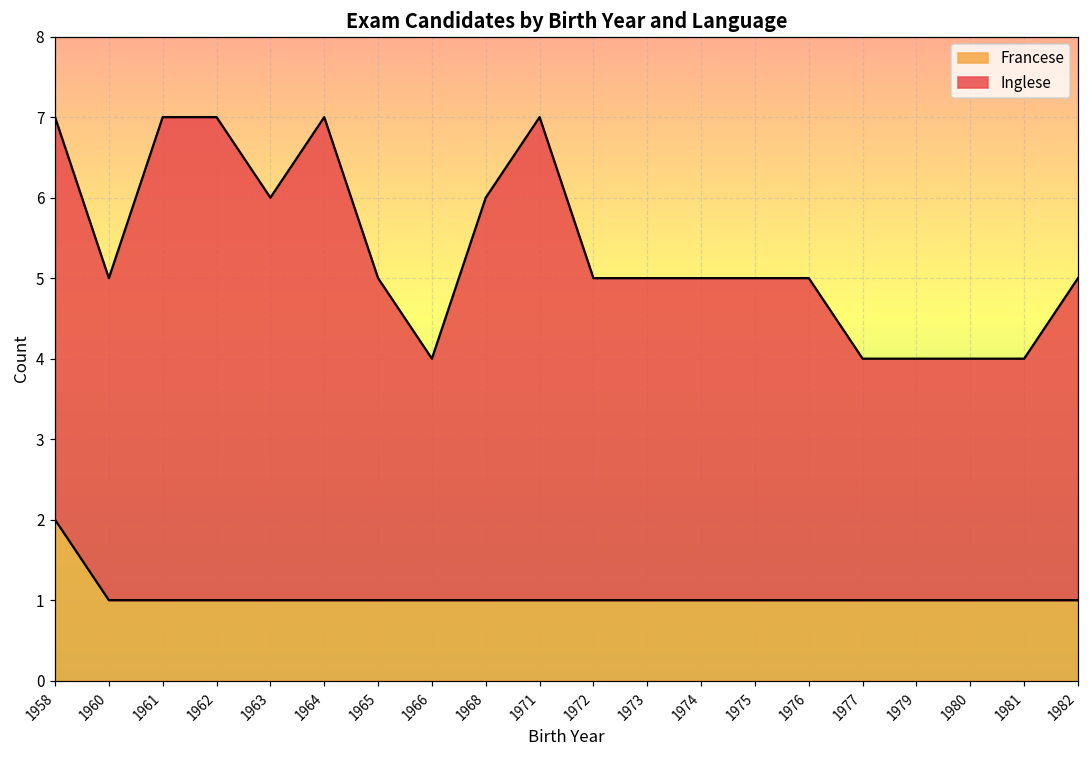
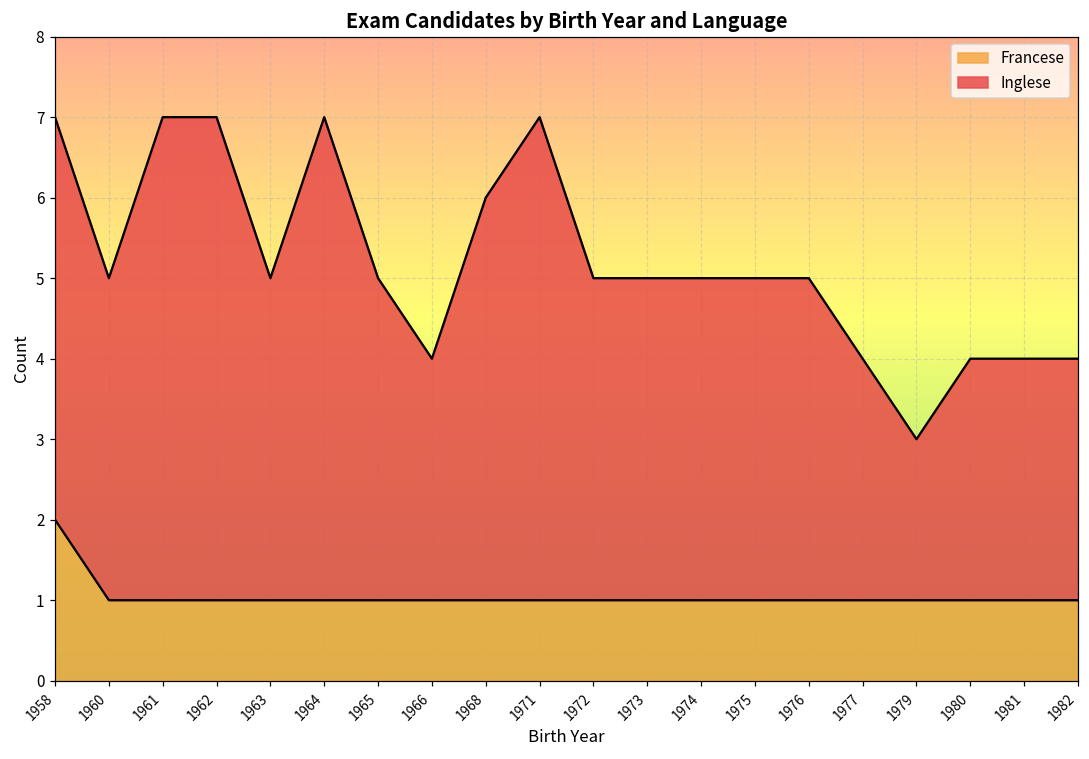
Inglese, 1963: 5 -> 4
Inglese, 1979: 3 -> 2
Inglese, 1982: 4 -> 3
